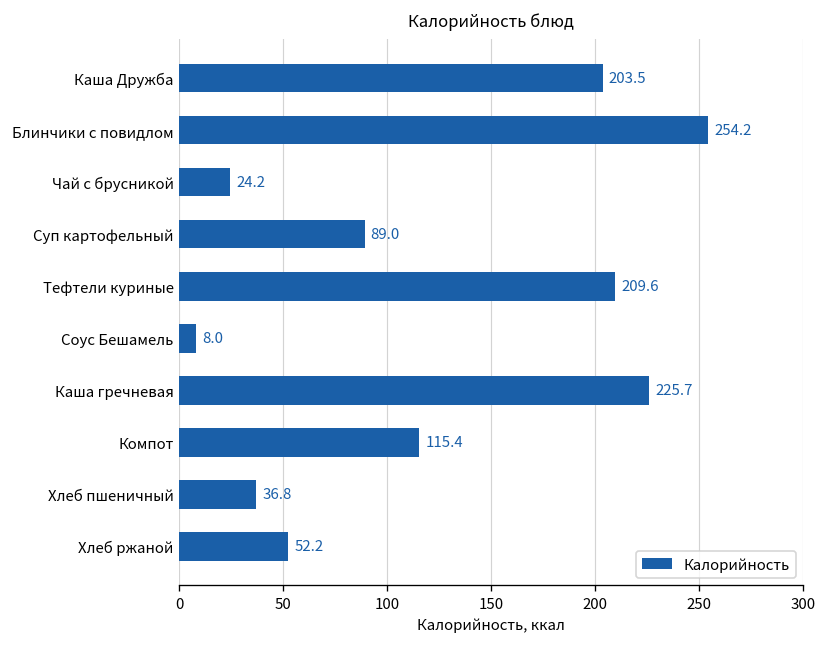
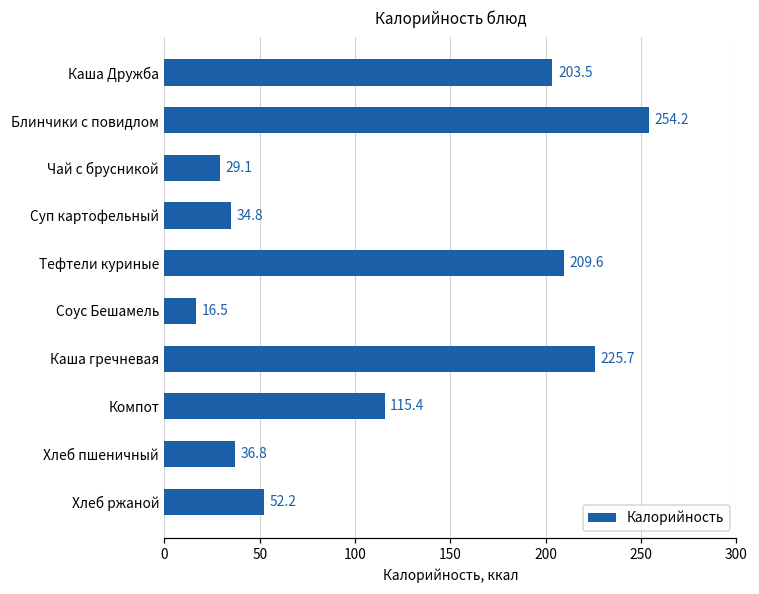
Чай с брусникой: 24.2 -> 29.1
Суп картофельный: 89.0 -> 34.8
Соус Бешамель: 8.0 -> 16.5
